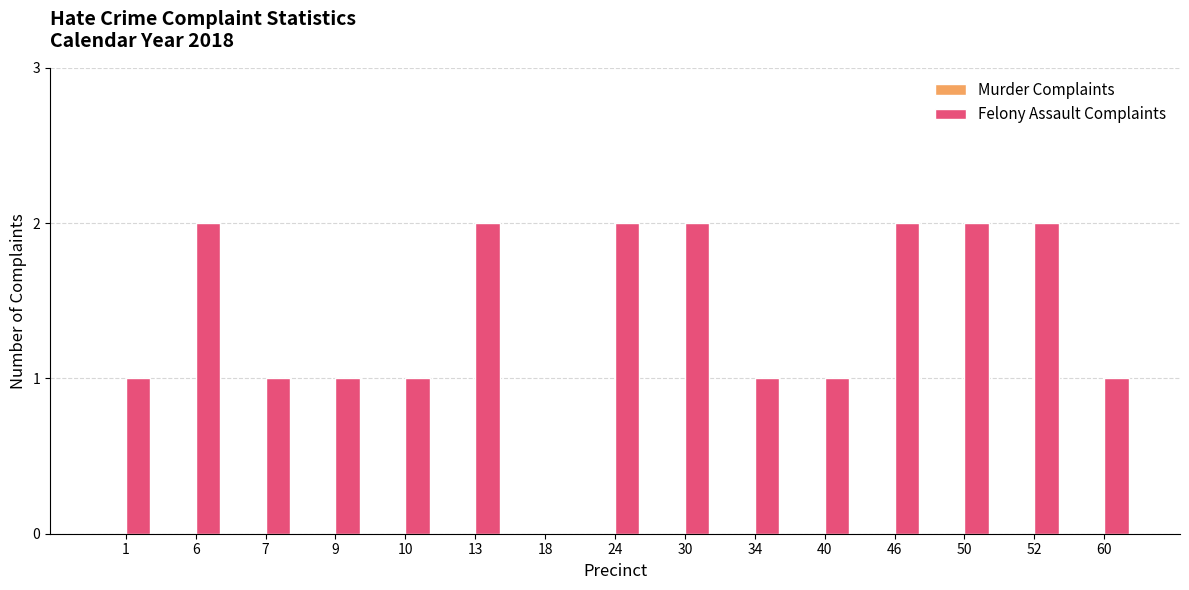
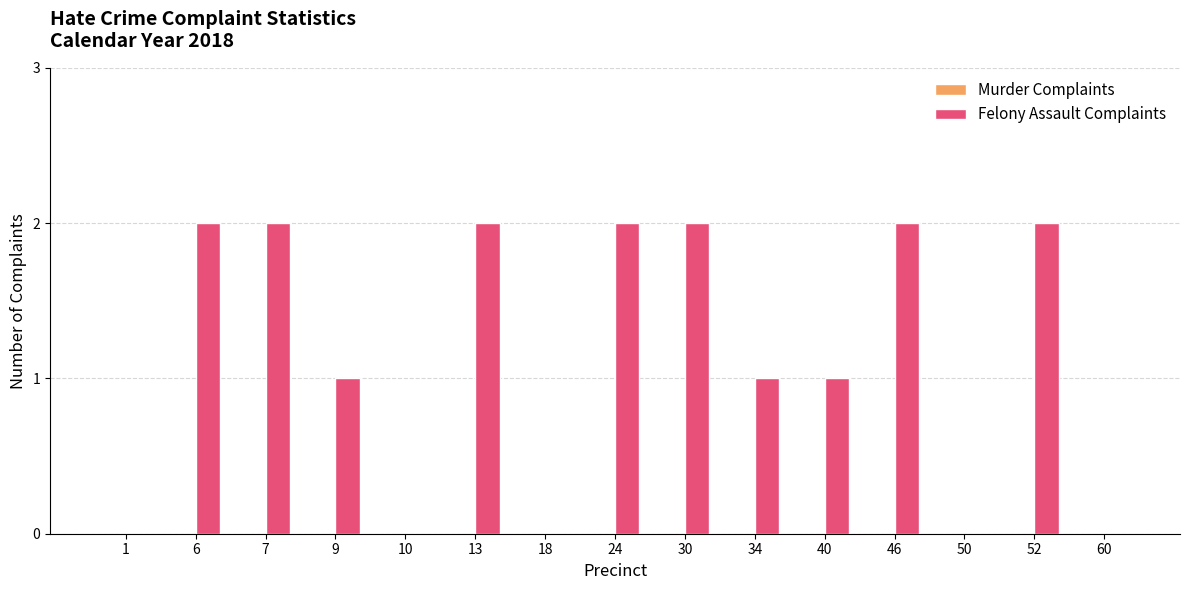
Felony Assault Complaints, 1: 1 -> 0
Felony Assault Complaints, 7: 1 -> 2
Felony Assault Complaints, 10: 1 -> 0
Felony Assault Complaints, 50: 2 -> 0
Felony Assault Complaints, 60: 1 -> 0
